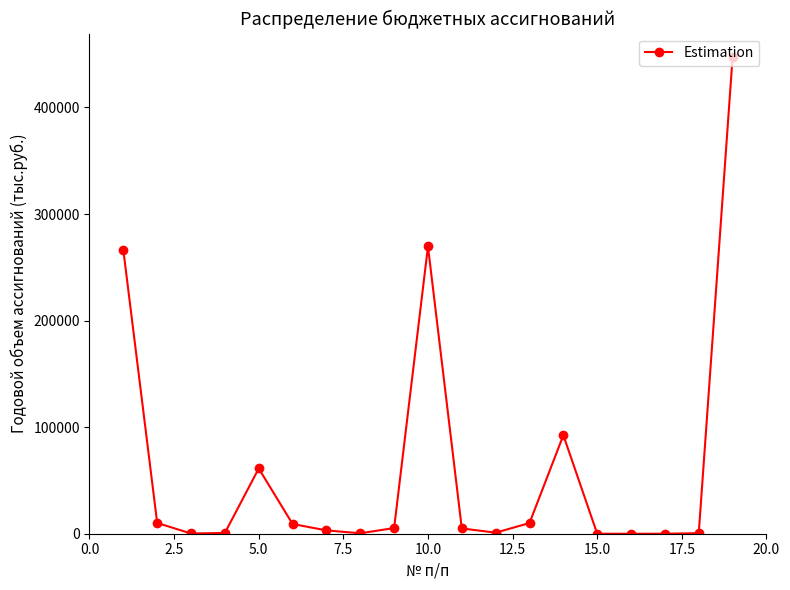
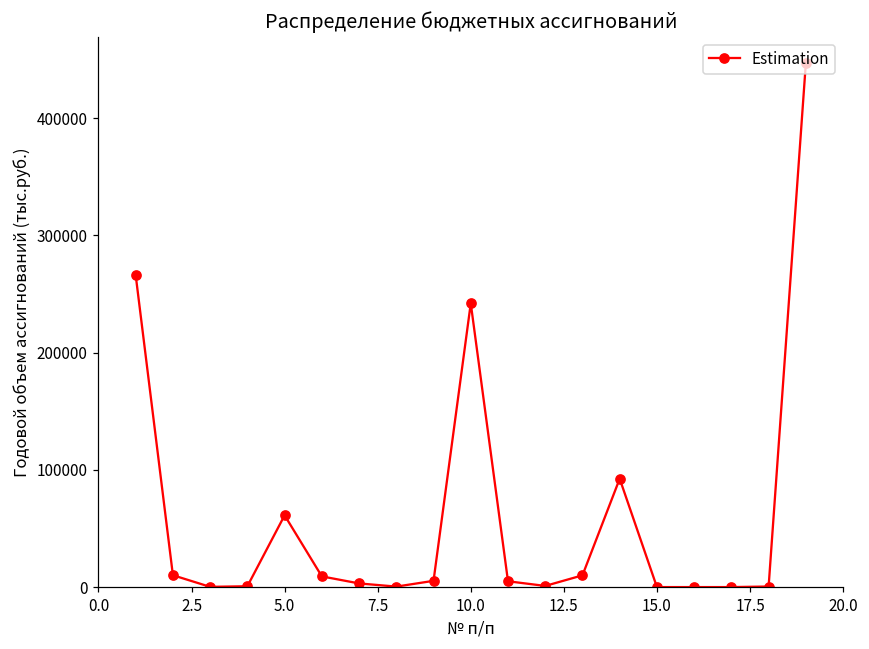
10.0: 270000 -> 242000
